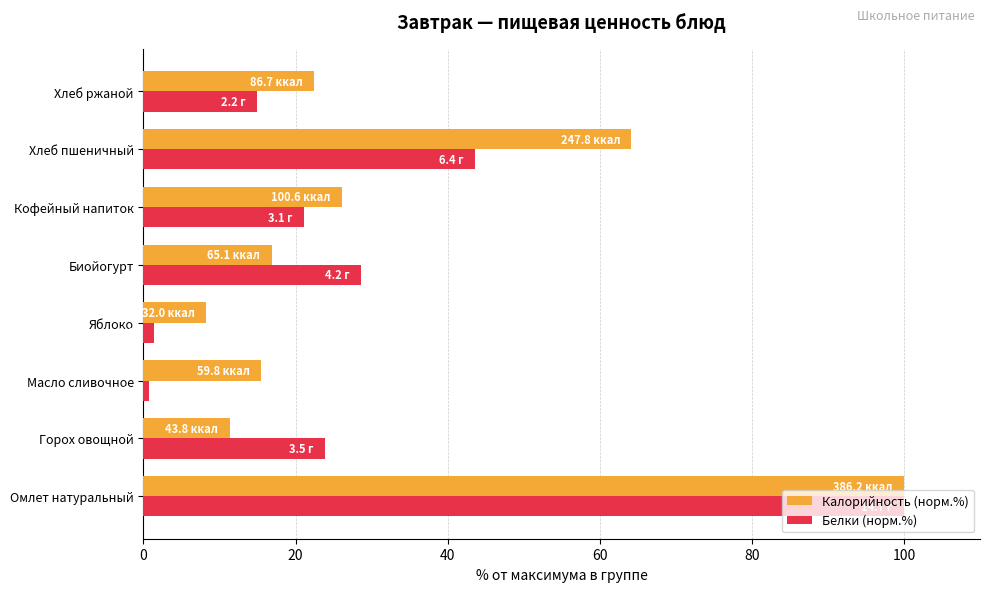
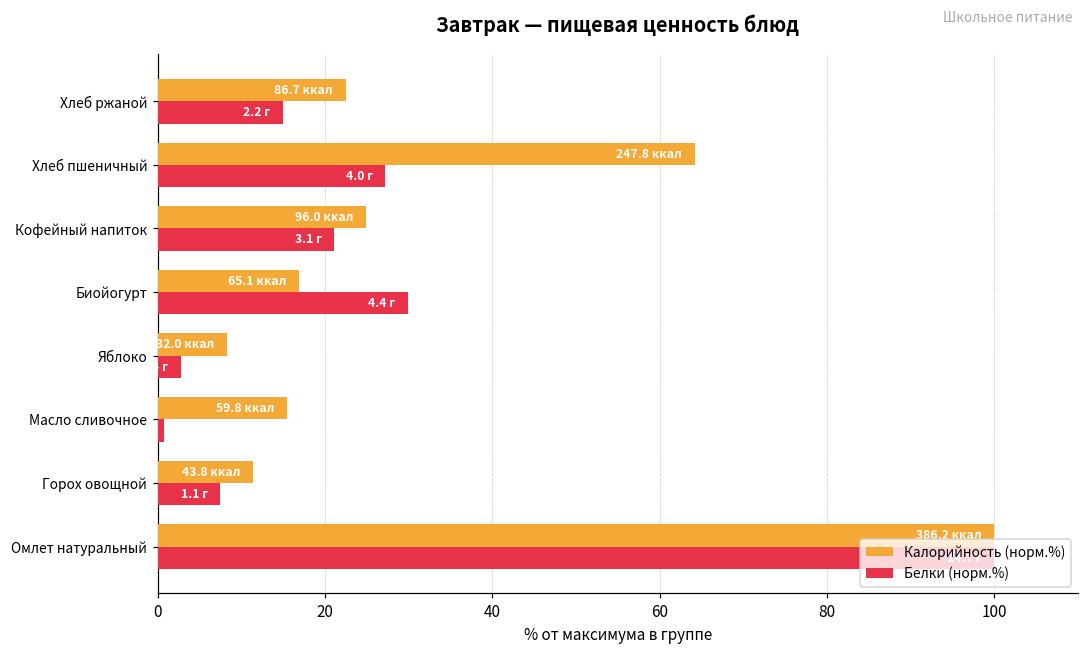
Белки (норм.%), Хлеб пшеничный: 6.4 -> 4.0
Калорийность (норм.%), Кофейный напиток: 100.6 -> 96.0
Белки (норм.%), Биойогурт: 4.2 -> 4.4
Белки (норм.%), Яблоко: 1 -> 3
Белки (норм.%), Горох овощной: 3.5 -> 1.1
